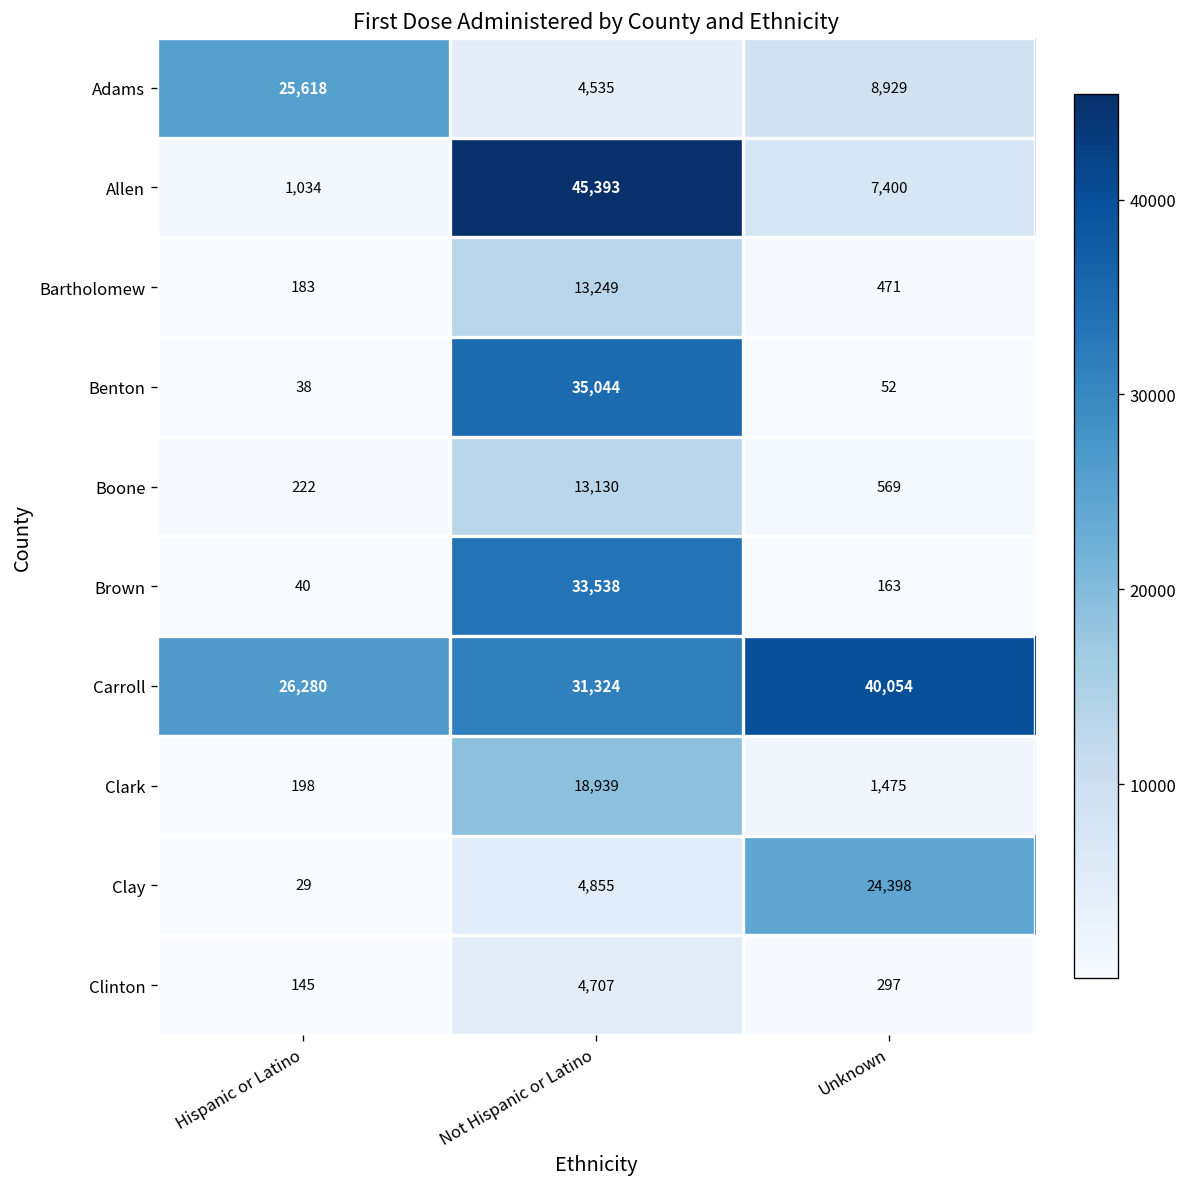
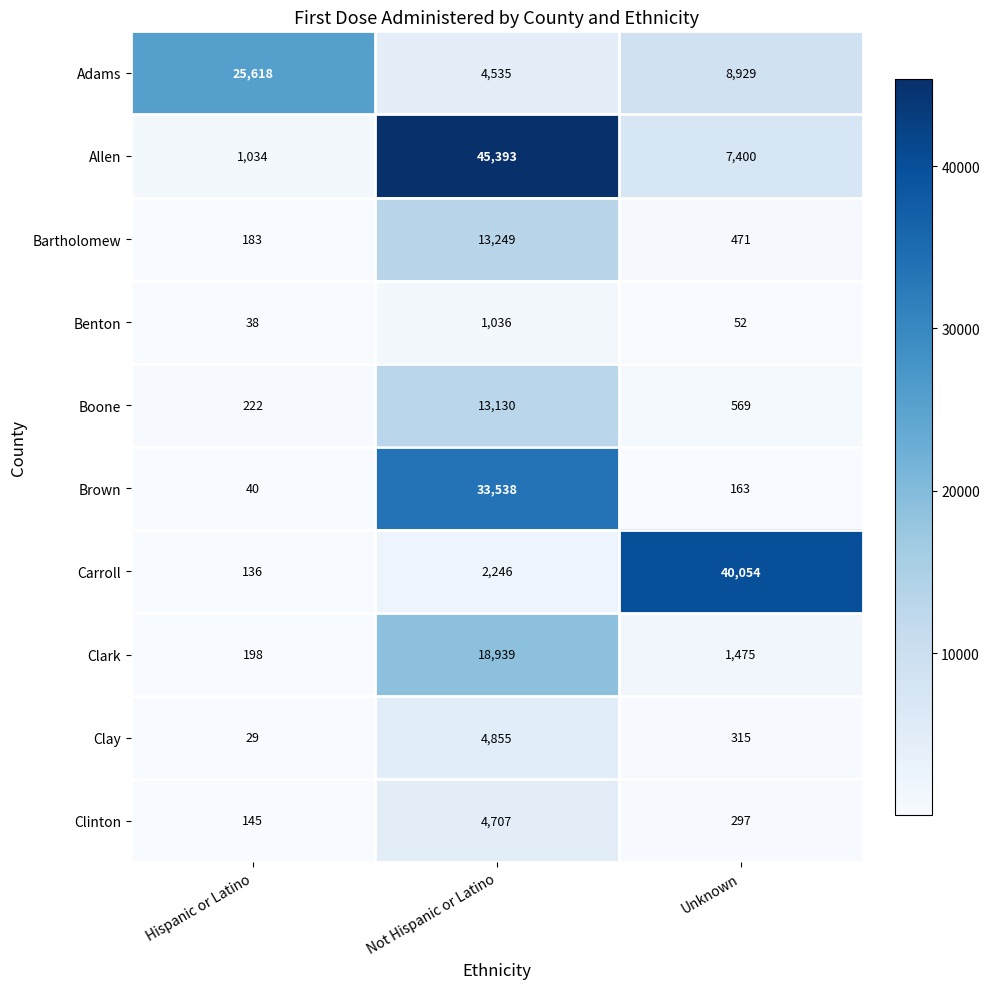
Benton, Not Hispanic or Latino: 35,044 -> 1,036
Carroll, Hispanic or Latino: 26,280 -> 136
Carroll, Not Hispanic or Latino: 31,324 -> 2,246
Clay, Unknown: 24,398 -> 315
